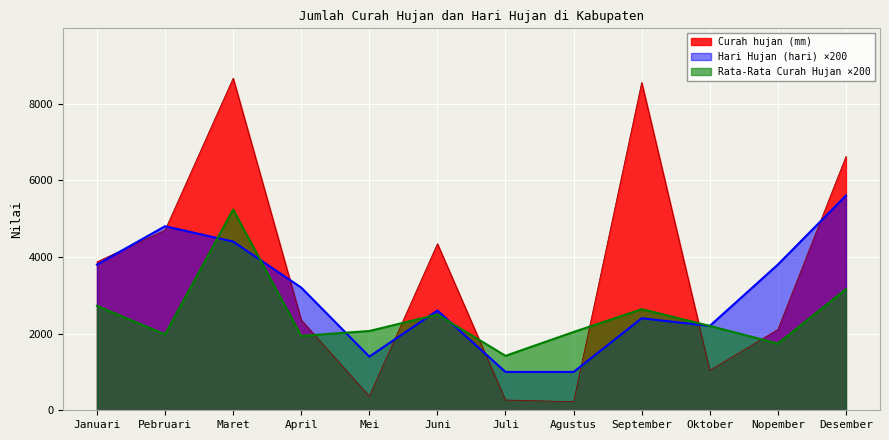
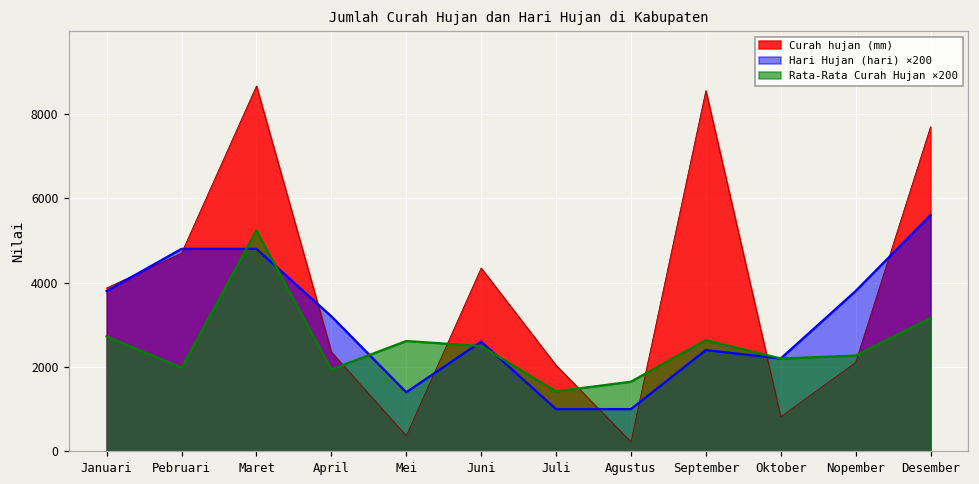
Hari Hujan (hari) ×200, Maret: 4400 -> 4800
Rata-Rata Curah Hujan ×200, Mei: 2100 -> 2600
Curah hujan (mm), Juli: 300 -> 2000
Rata-Rata Curah Hujan ×200, Agustus: 2000 -> 1700
Curah hujan (mm), Oktober: 1000 -> 800
Rata-Rata Curah Hujan ×200, Nopember: 1700 -> 2300
Curah hujan (mm), Desember: 6600 -> 7700
